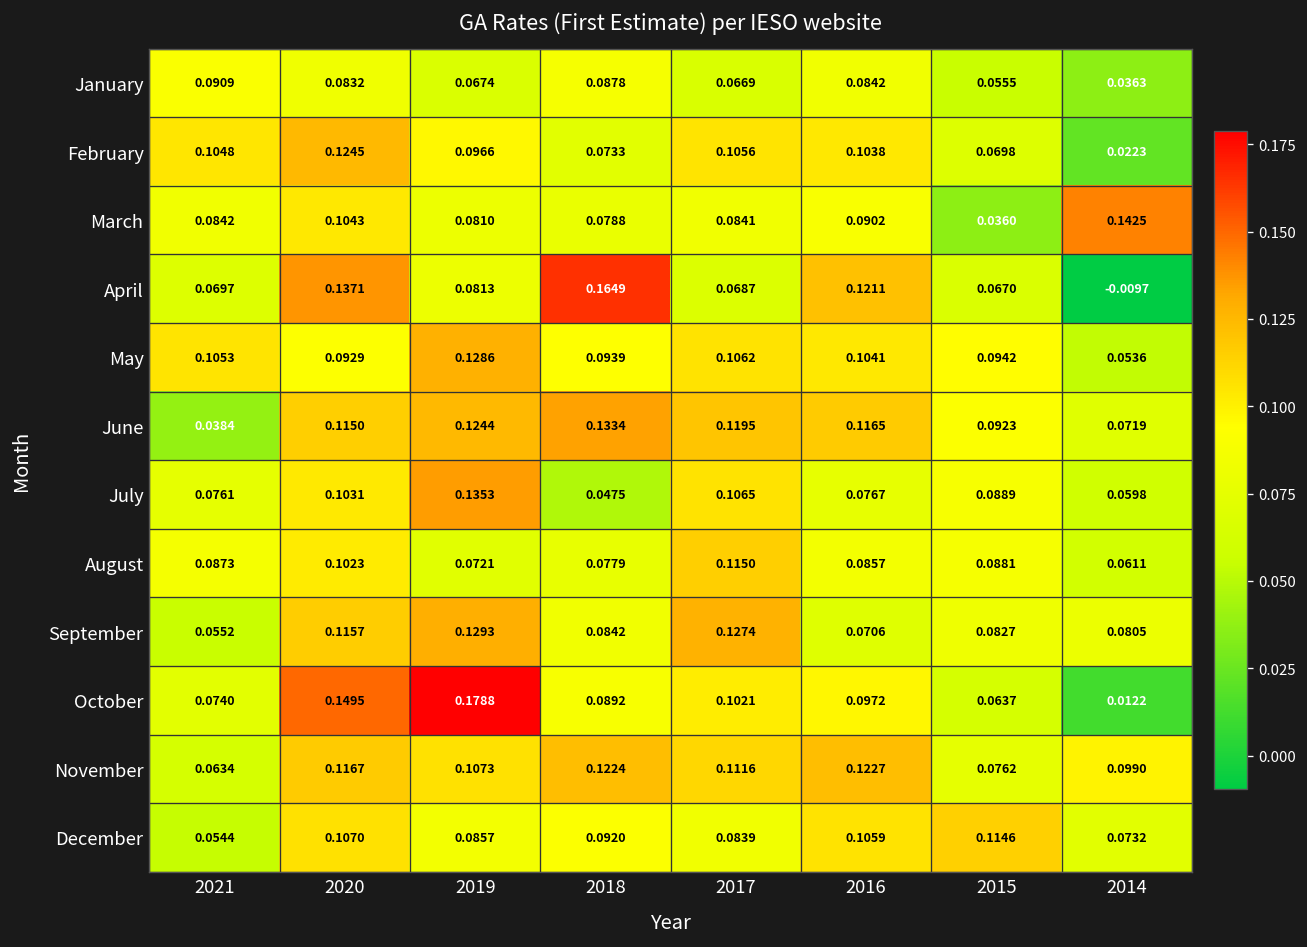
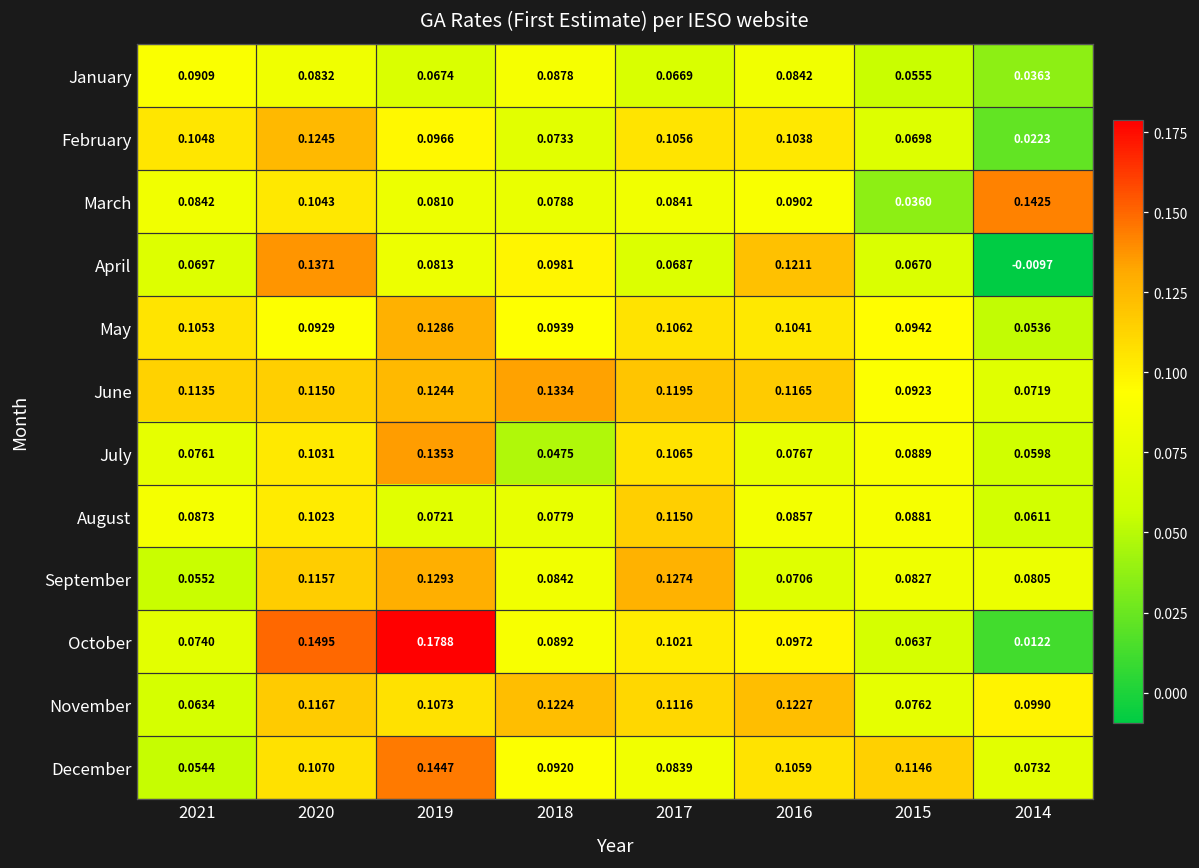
April, 2018: 0.1649 -> 0.0981
June, 2021: 0.0384 -> 0.1135
December, 2019: 0.0857 -> 0.1447
